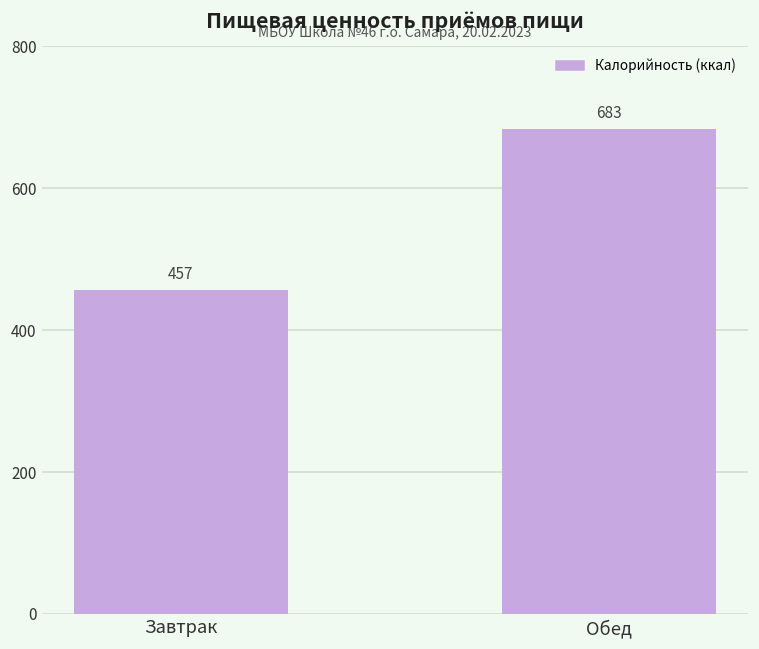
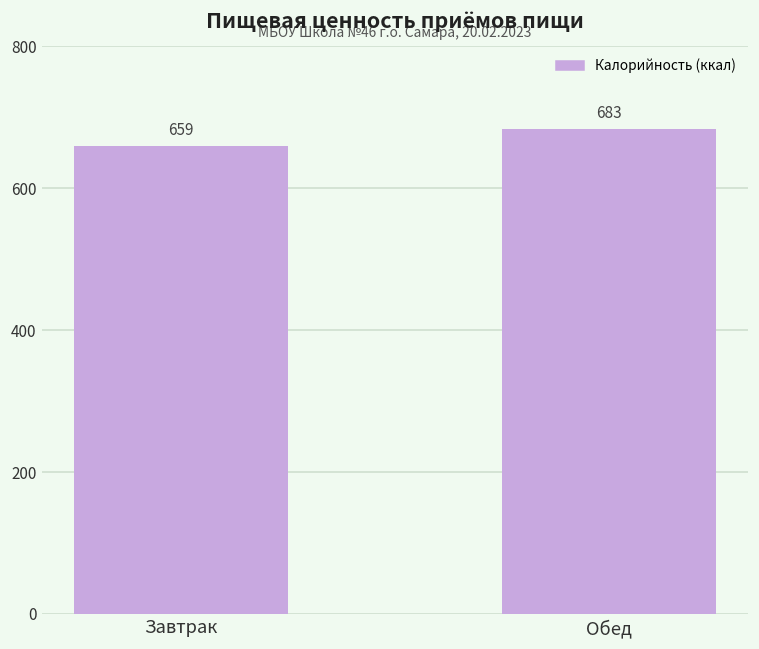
Завтрак: 457 -> 659
